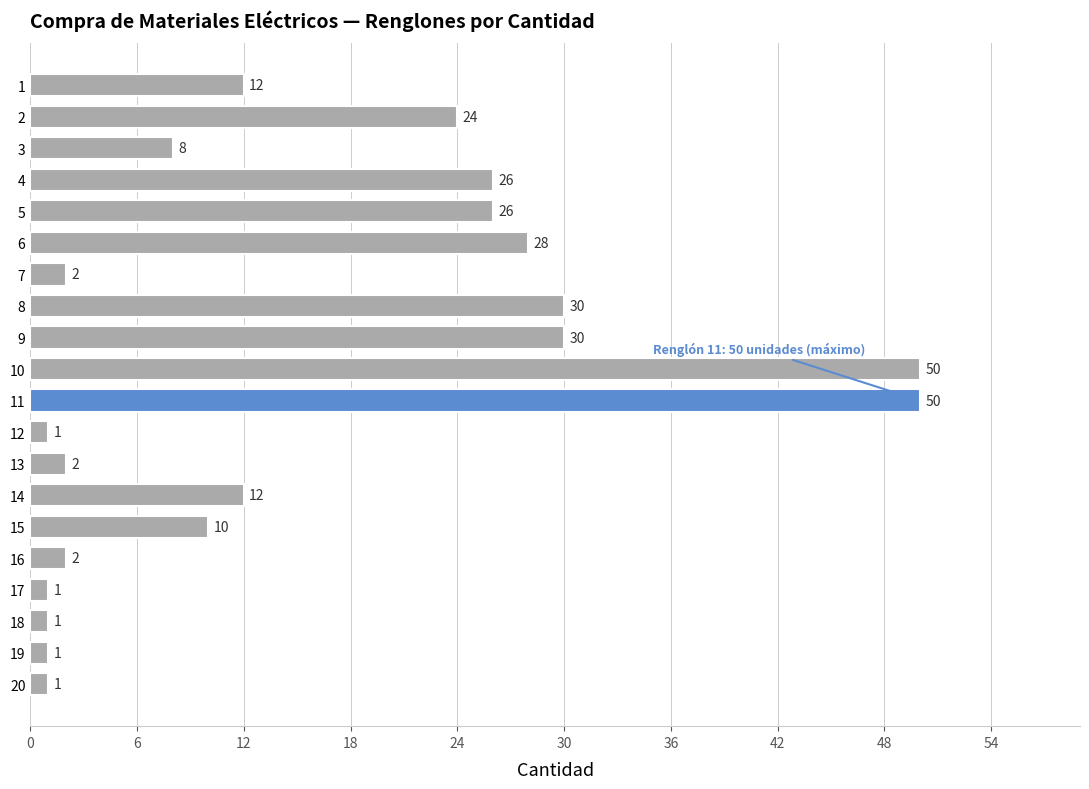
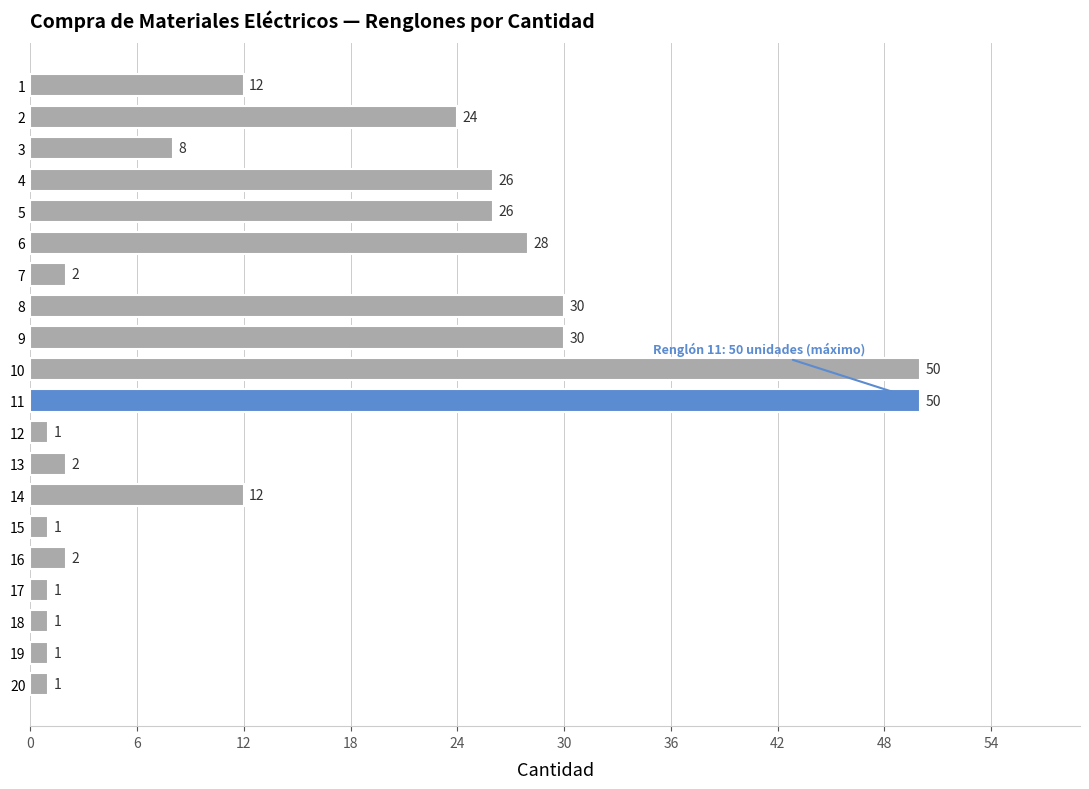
15: 10 -> 1
